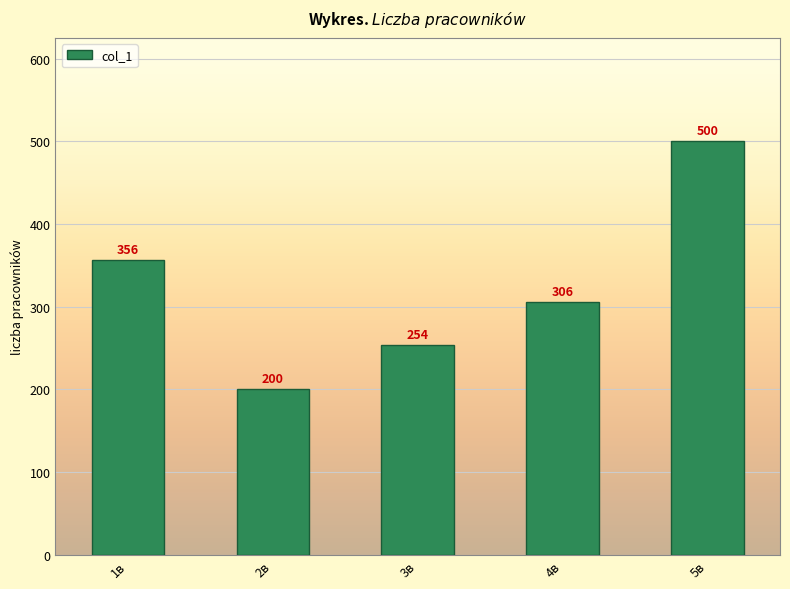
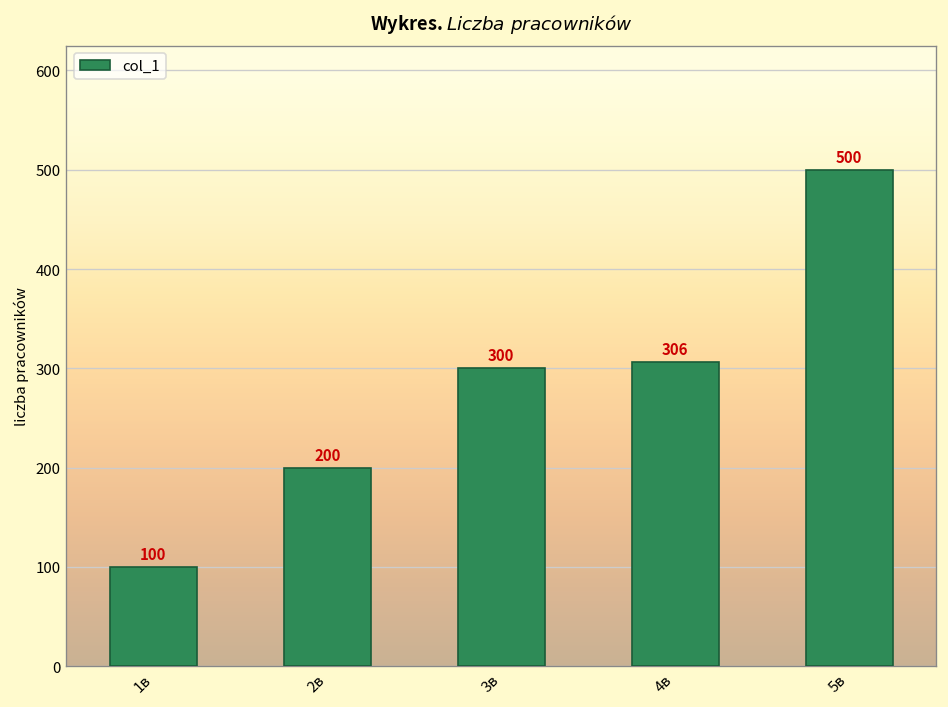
1в: 356 -> 100
3в: 254 -> 300
